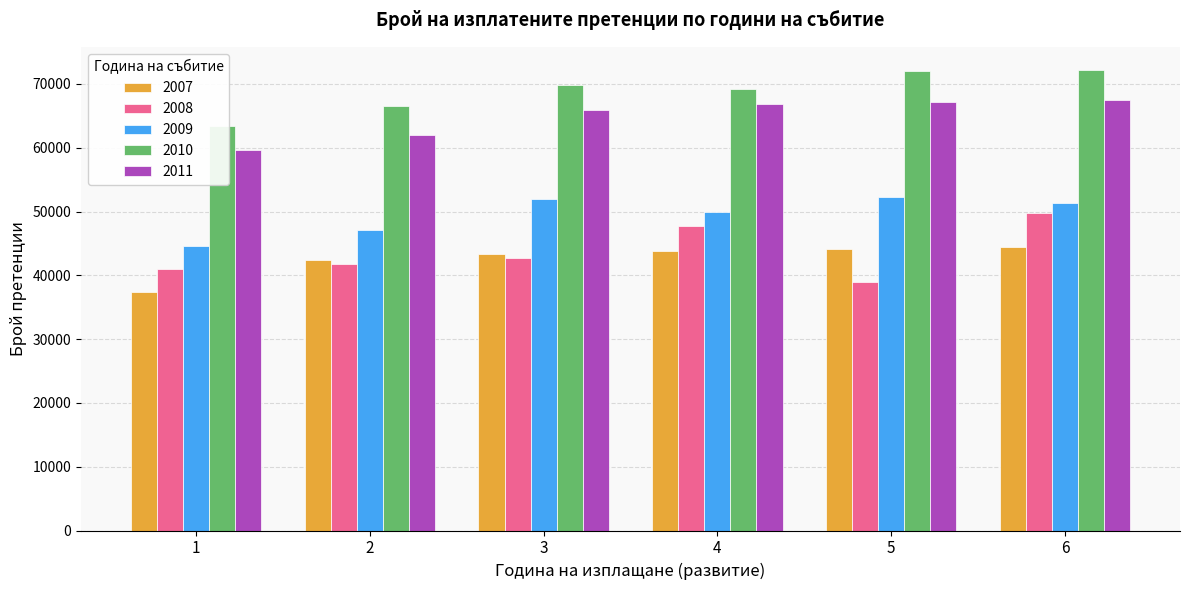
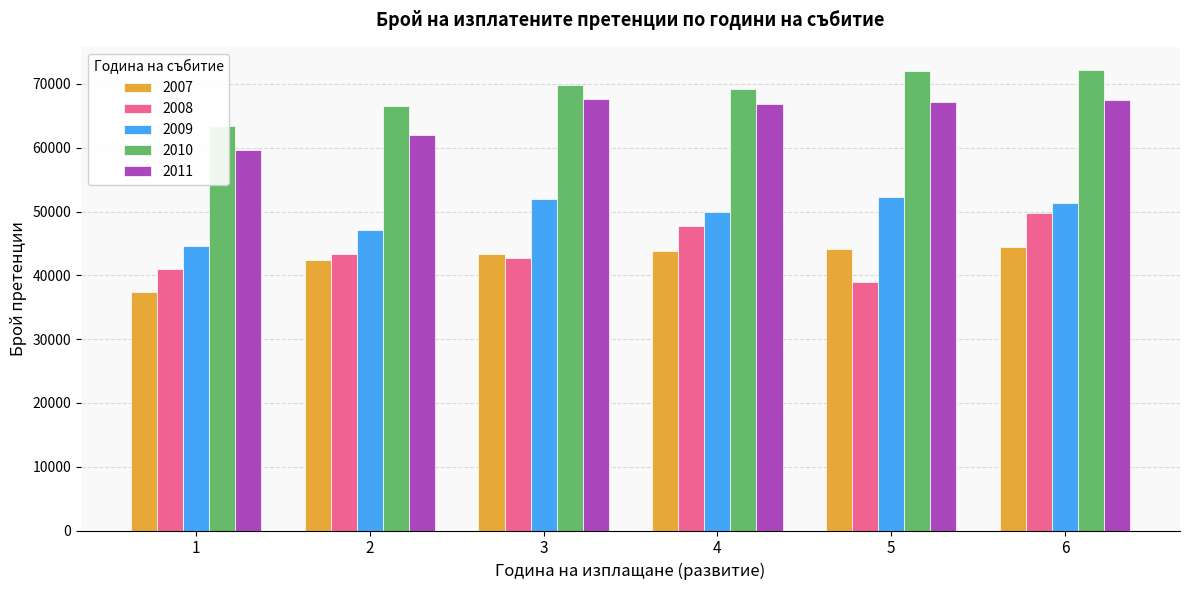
2008, 2: 42000 -> 43000
2011, 3: 66000 -> 68000
